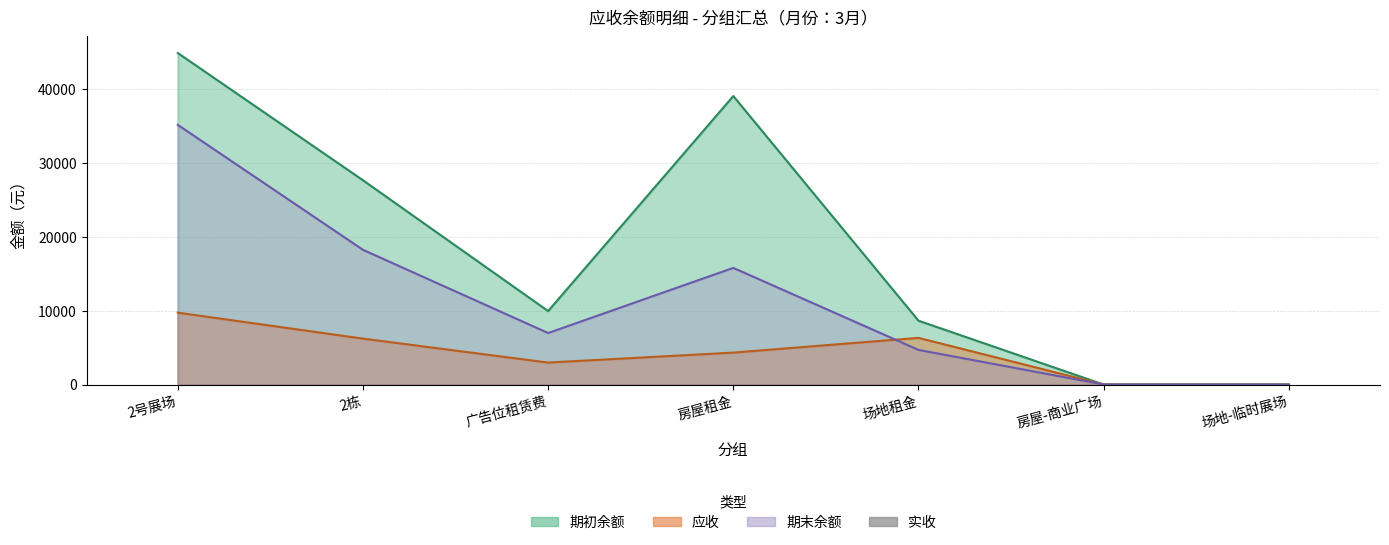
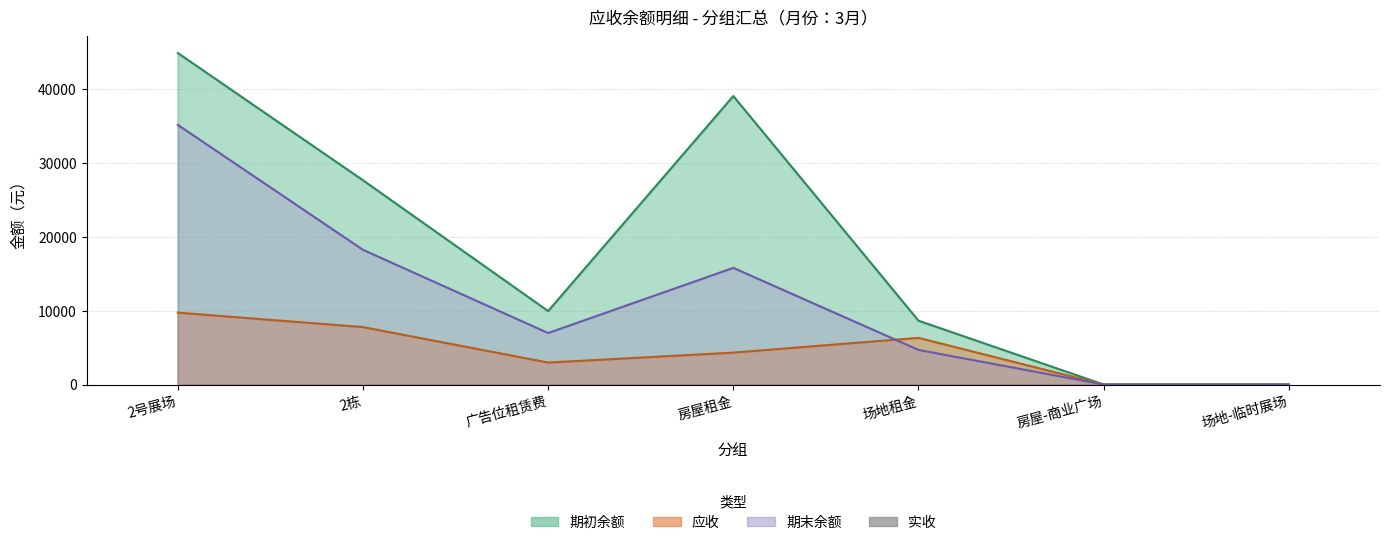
应收, 2栋: 6000 -> 8000
